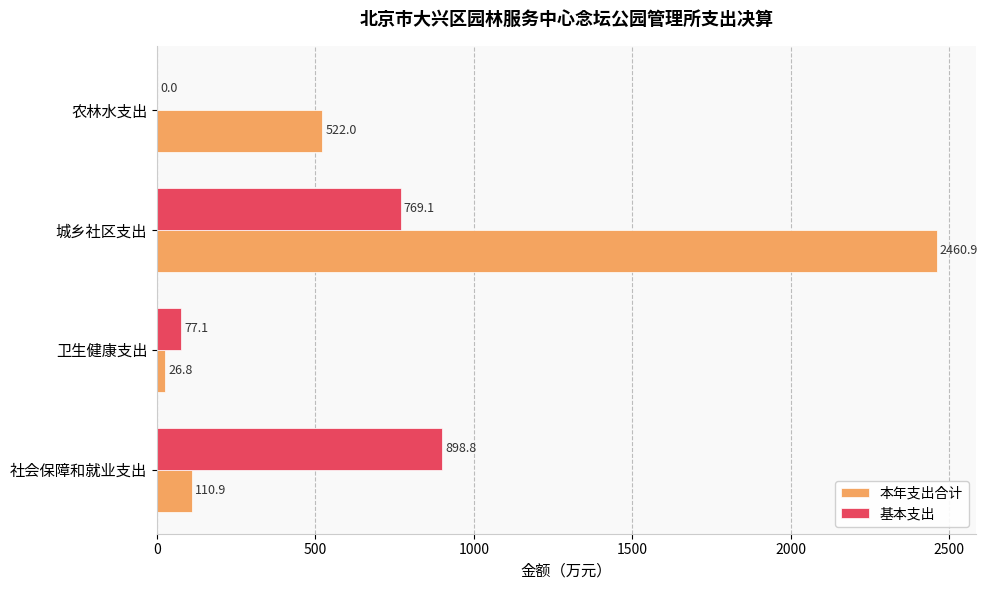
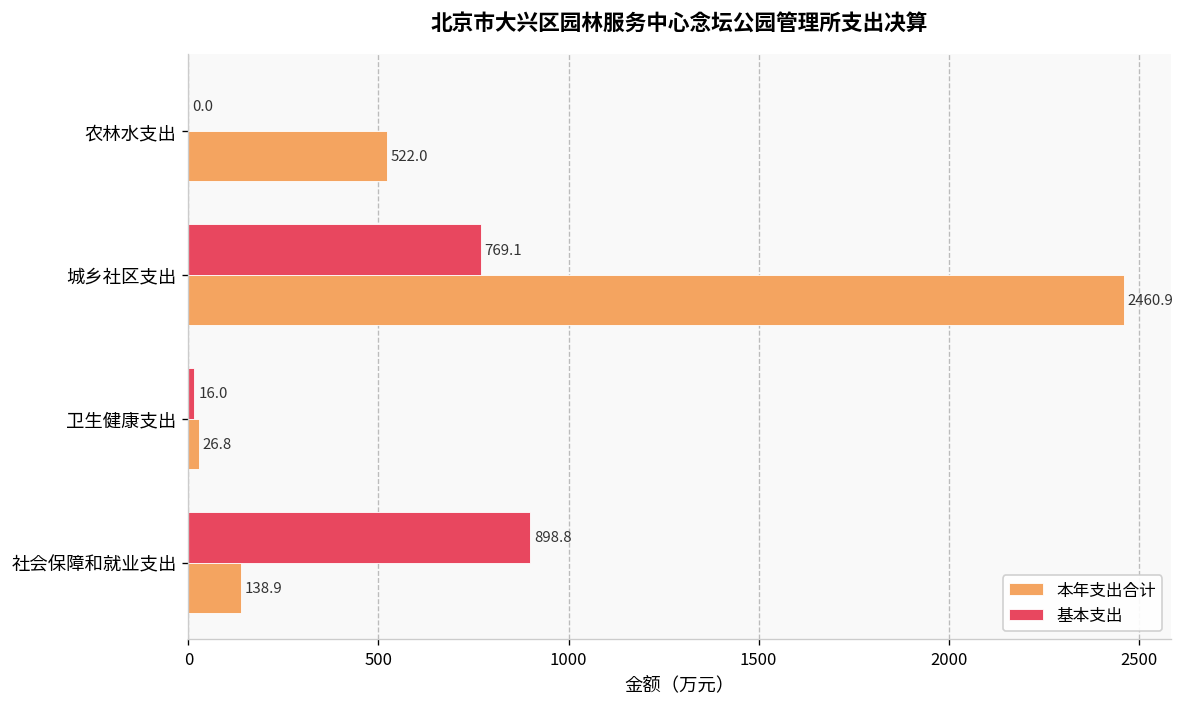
基本支出, 卫生健康支出: 77.1 -> 16.0
本年支出合计, 社会保障和就业支出: 110.9 -> 138.9
